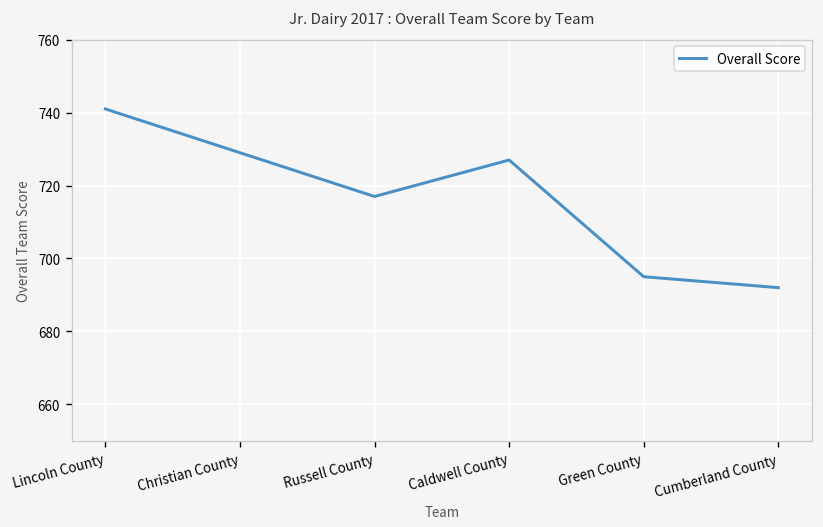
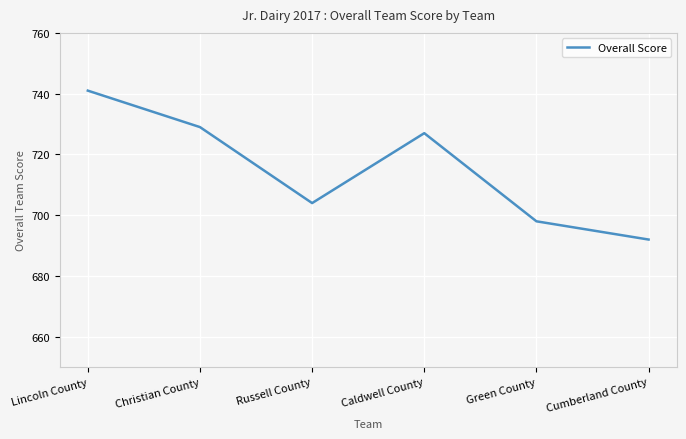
Russell County: 717 -> 704
Green County: 695 -> 698
